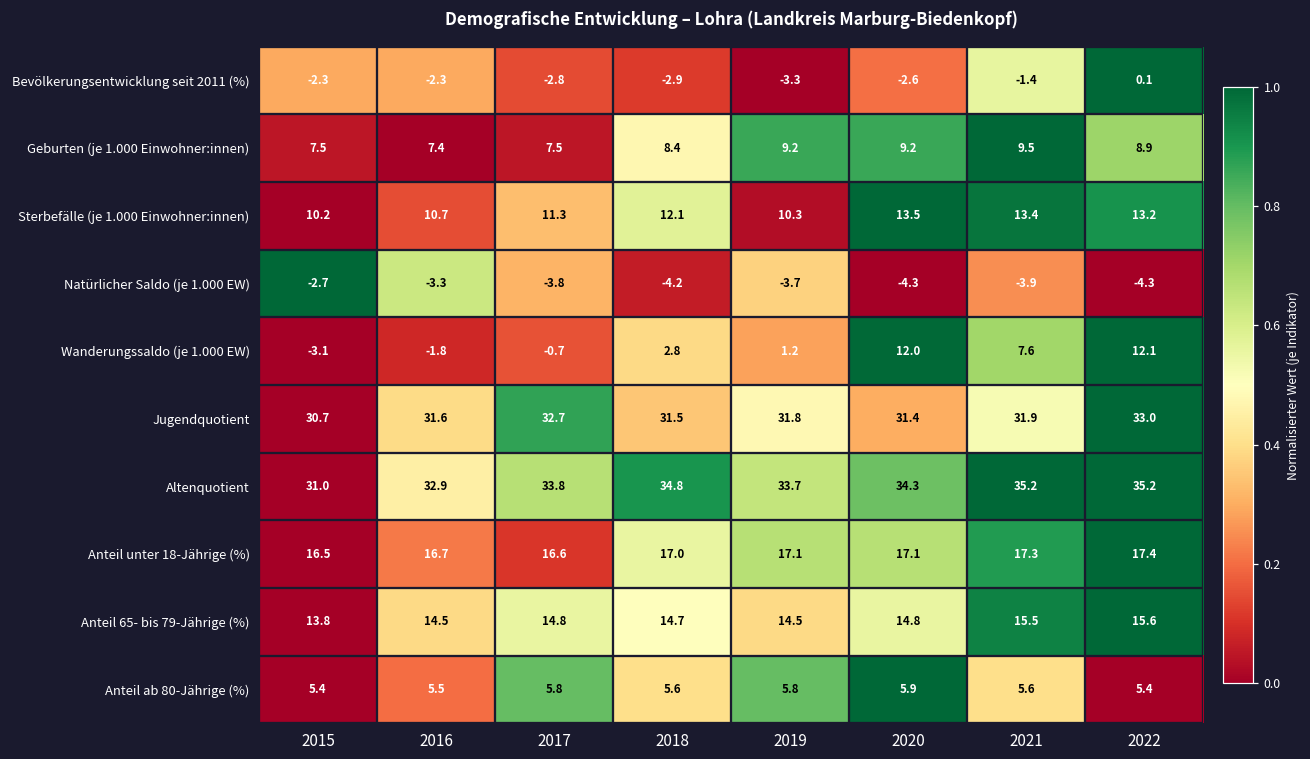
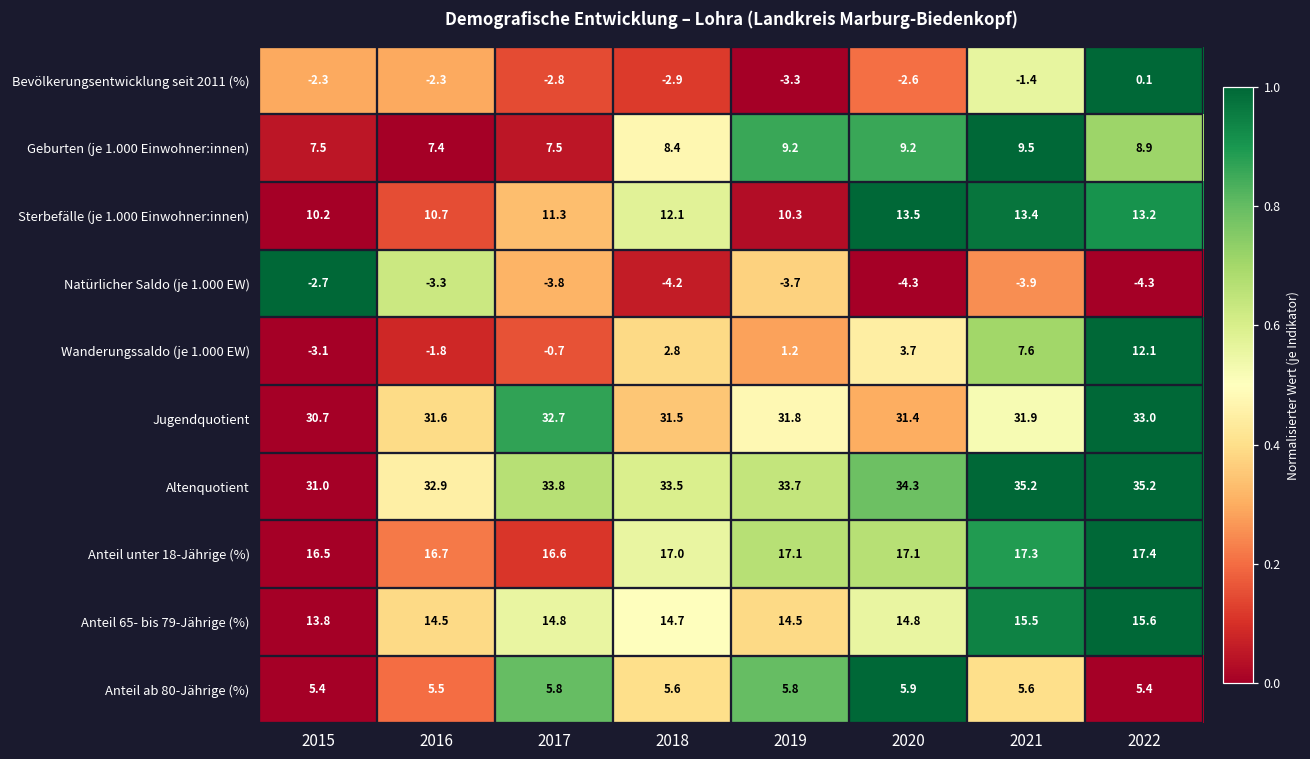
Wanderungssaldo (je 1.000 EW), 2020: 12.0 -> 3.7
Altenquotient, 2018: 34.8 -> 33.5
